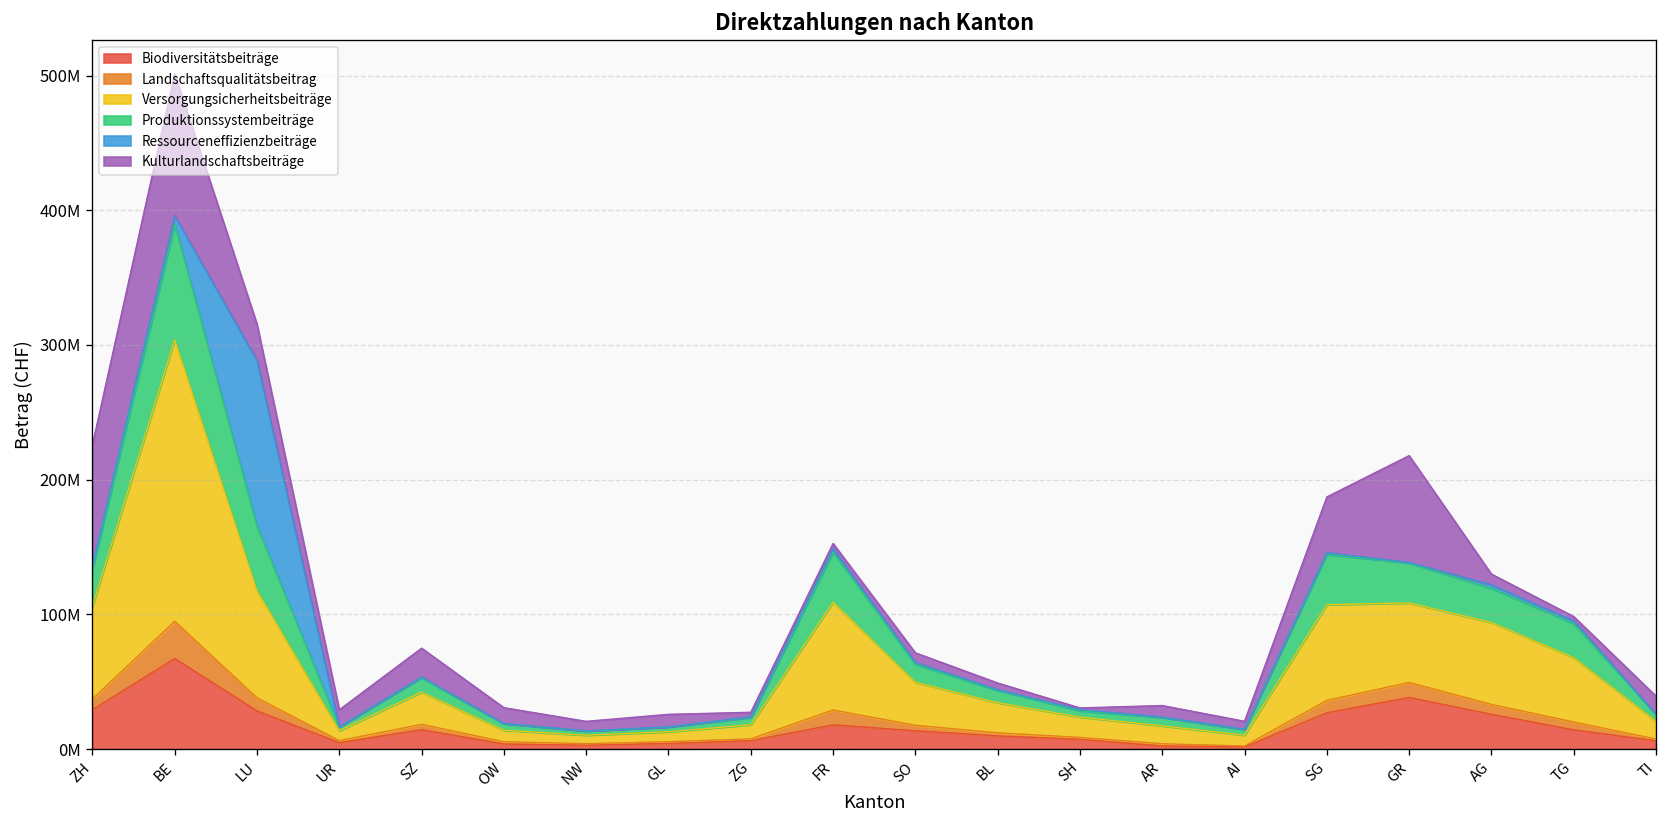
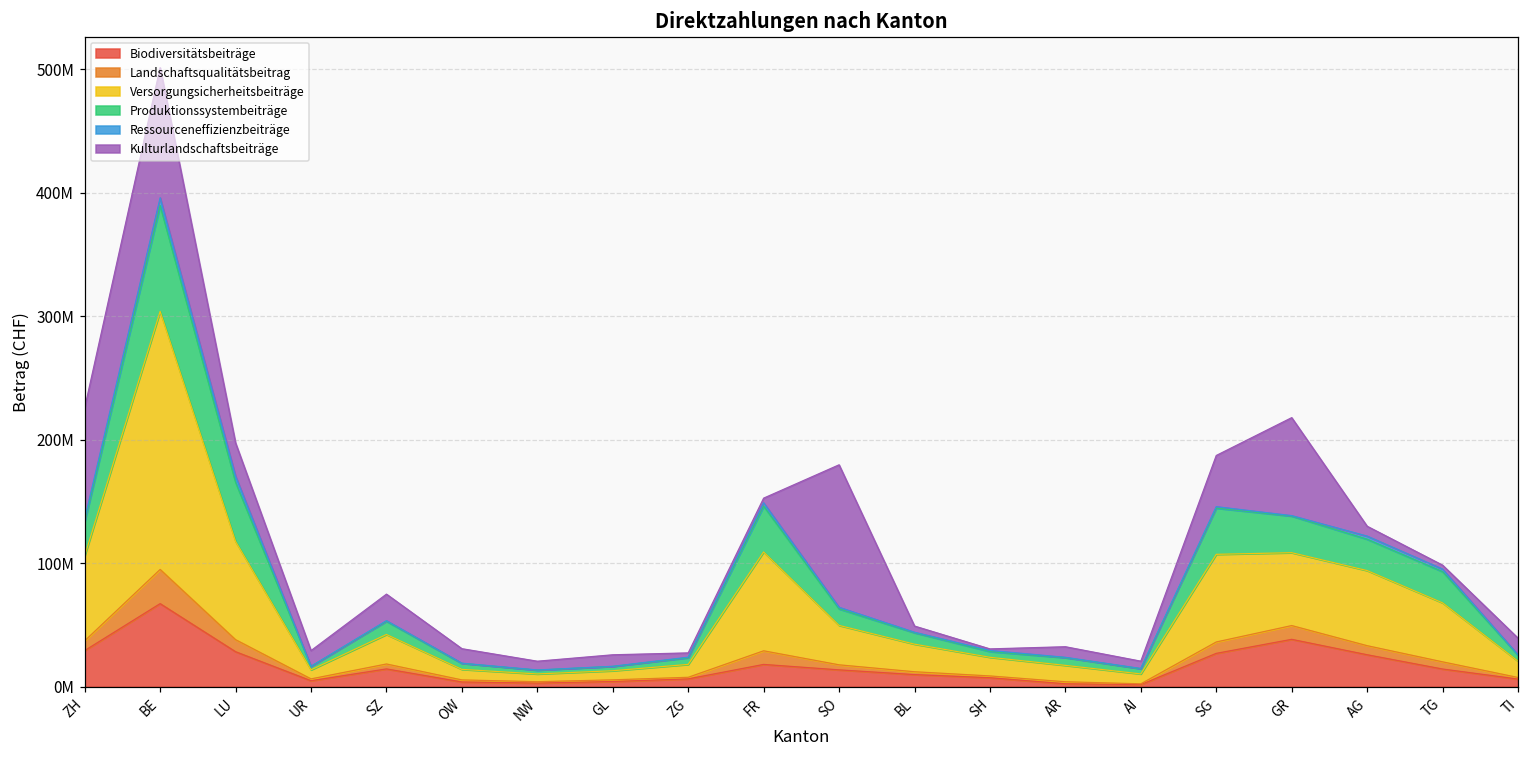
Ressourceneffizienzbeiträge, LU: 123000000 -> 5000000
Kulturlandschaftsbeiträge, SO: 7000000 -> 115000000
